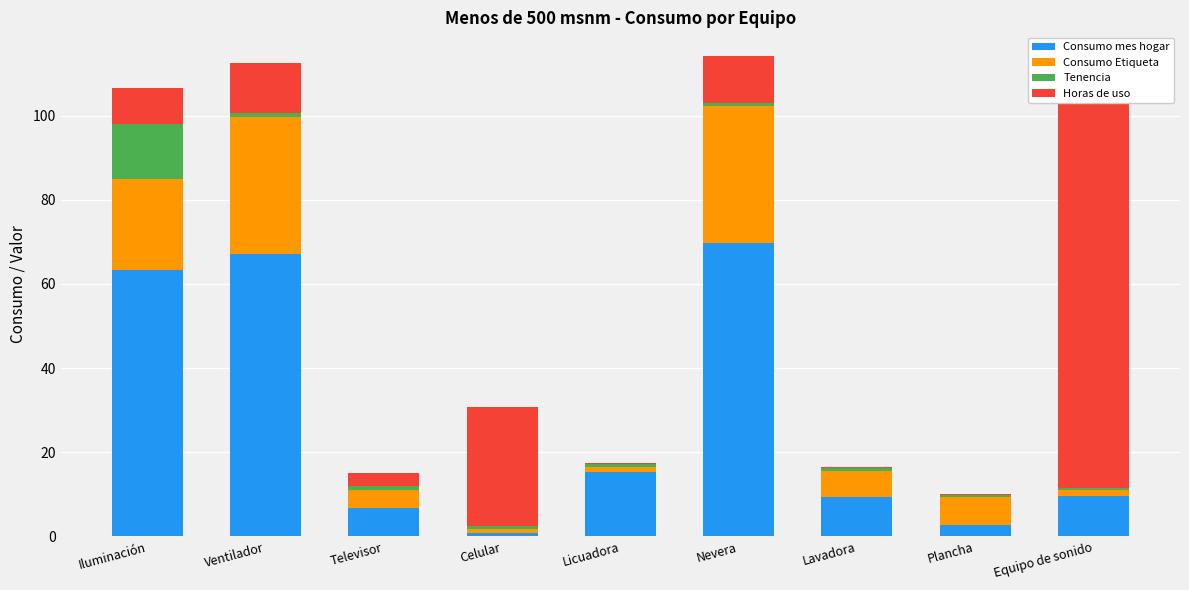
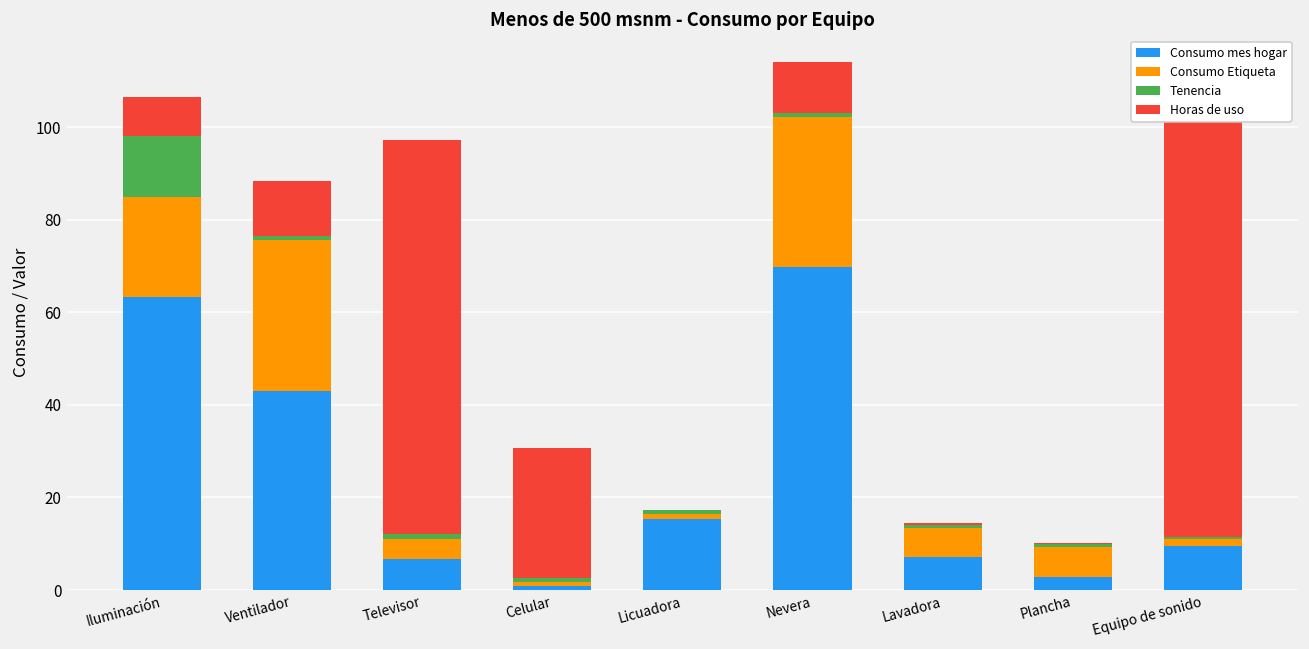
Consumo mes hogar, Ventilador: 67 -> 43
Horas de uso, Televisor: 3 -> 85
Consumo mes hogar, Lavadora: 9 -> 7
